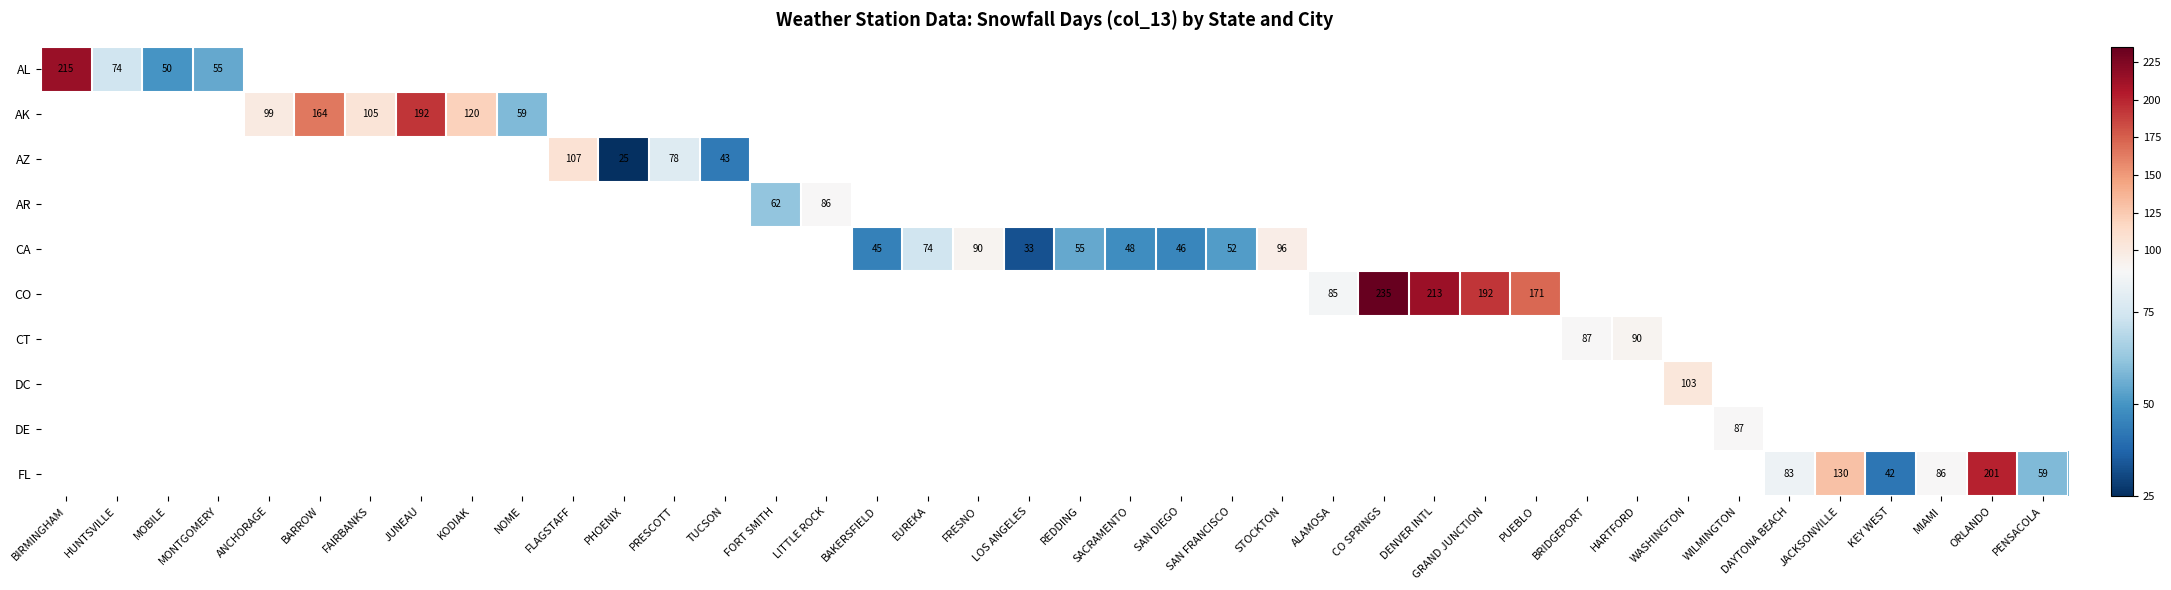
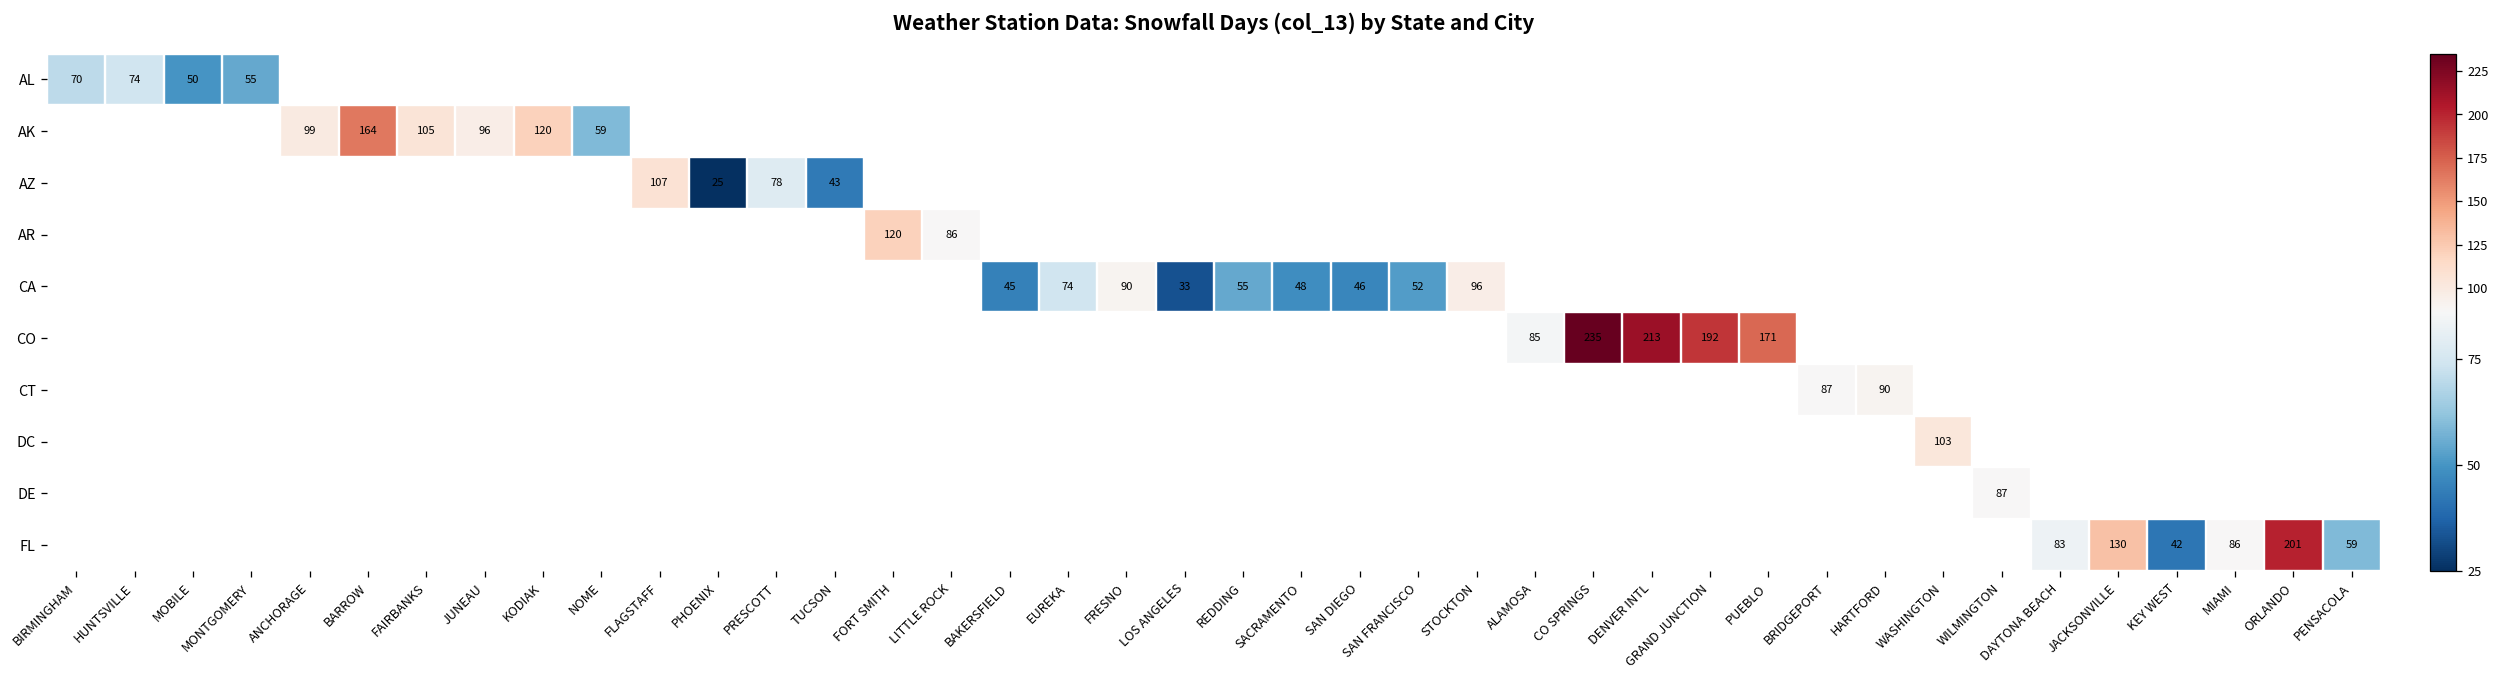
AL, BIRMINGHAM: 215 -> 70
AK, JUNEAU: 192 -> 96
AR, FORT SMITH: 62 -> 120
